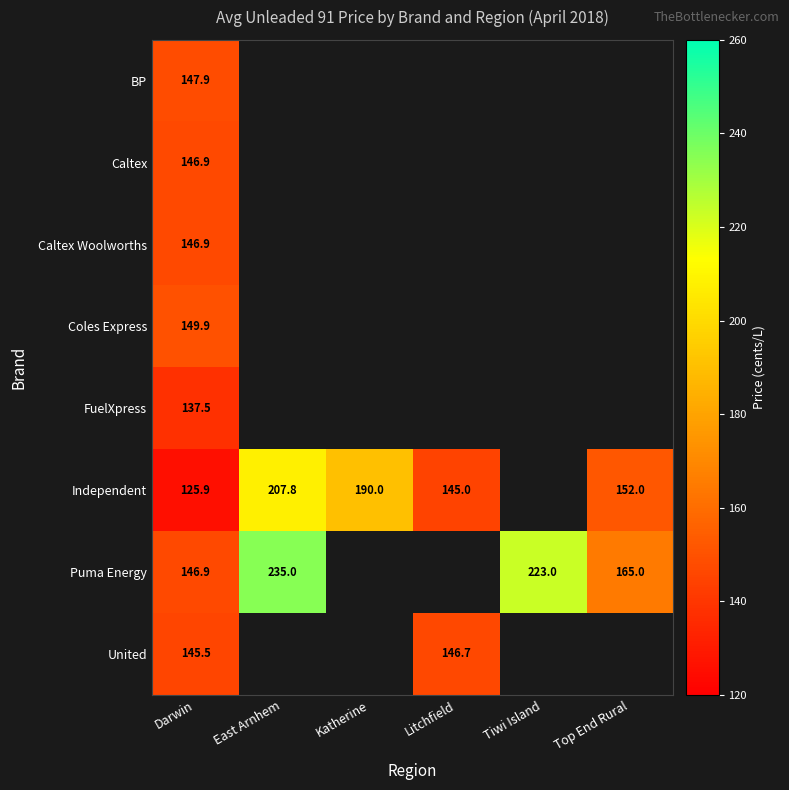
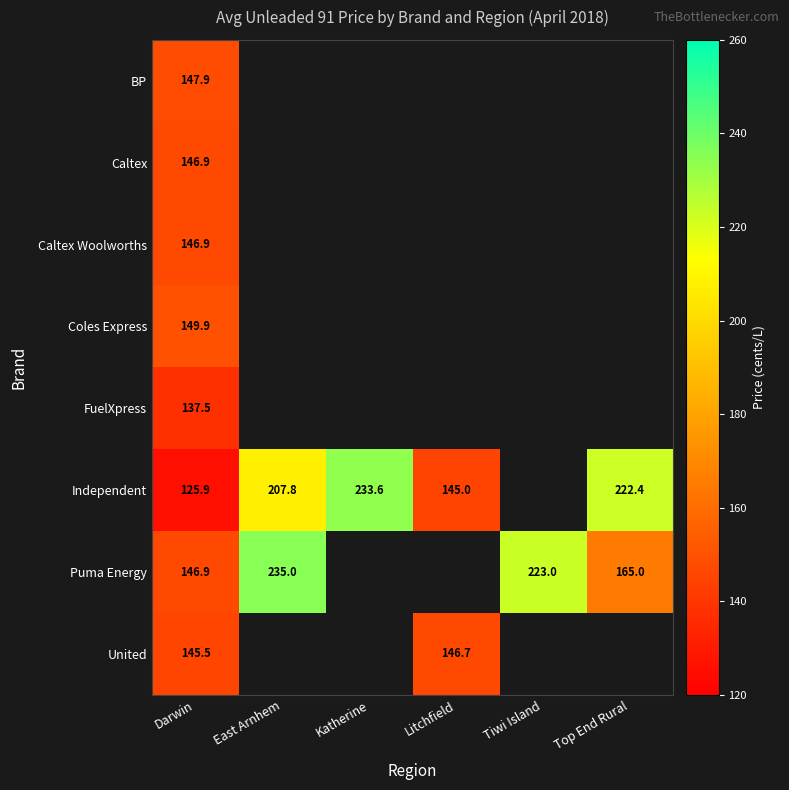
Independent, Katherine: 190.0 -> 233.6
Independent, Top End Rural: 152.0 -> 222.4
